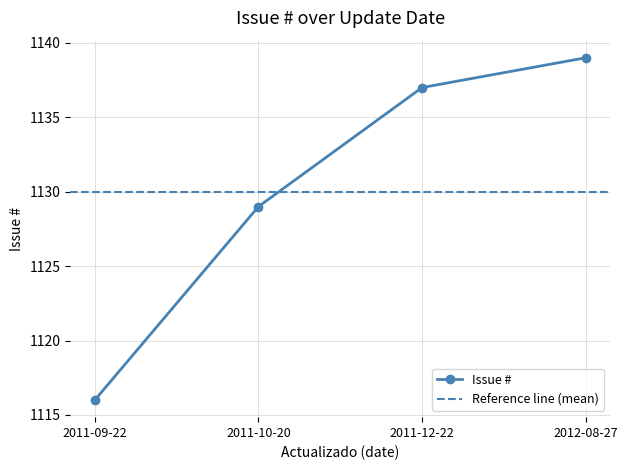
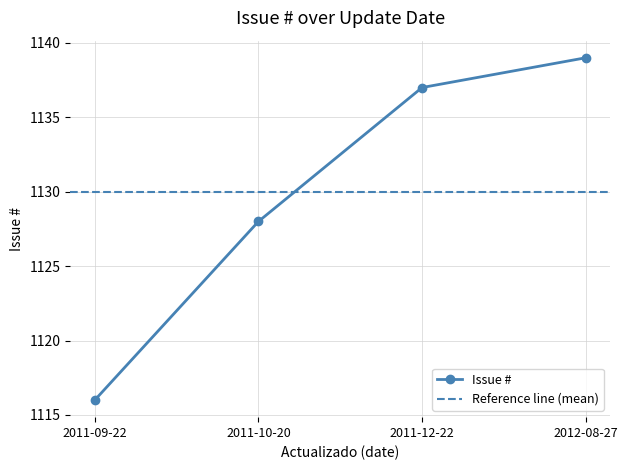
2011-10-20: 1129 -> 1128
